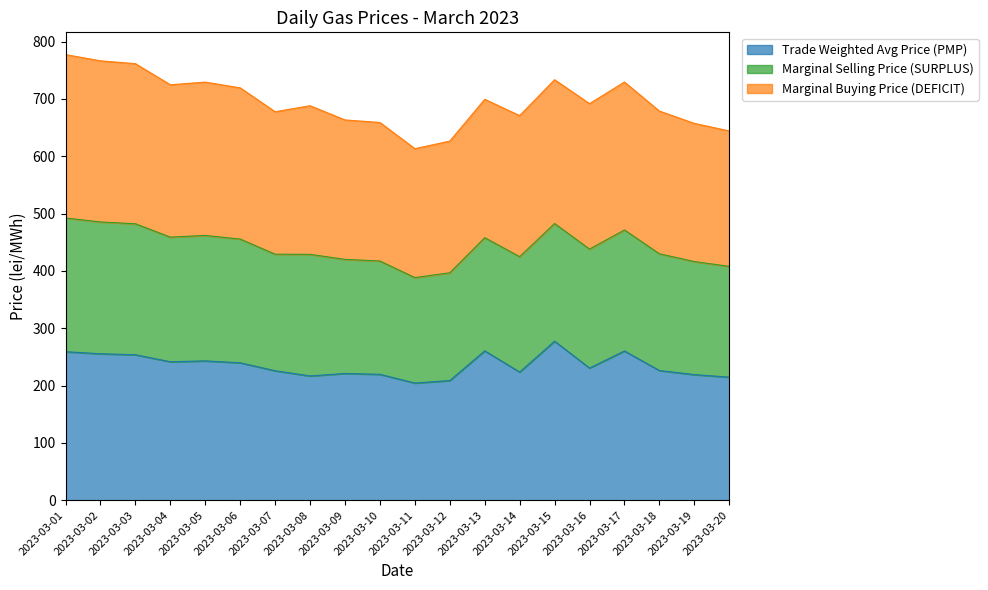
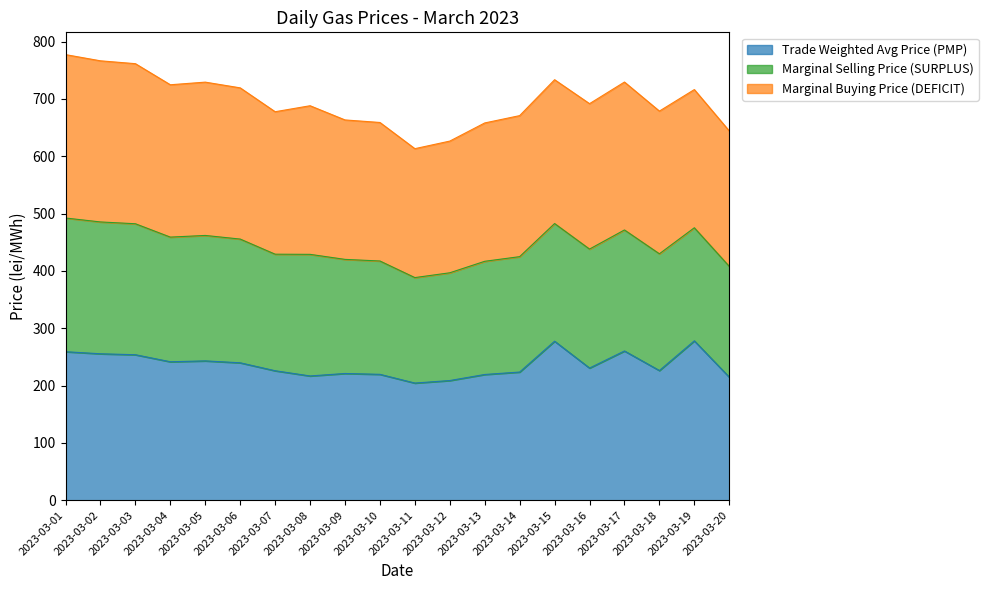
Trade Weighted Avg Price (PMP), 2023-03-13: 260 -> 220
Trade Weighted Avg Price (PMP), 2023-03-19: 220 -> 280
